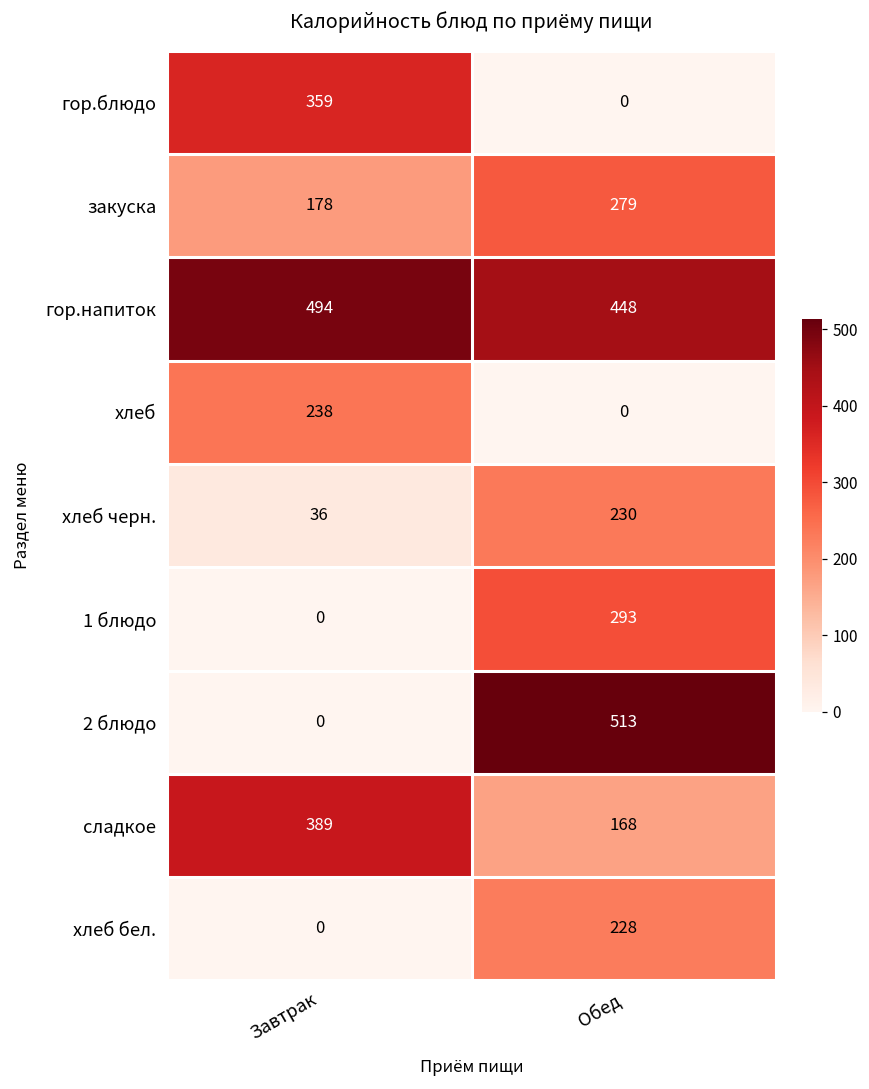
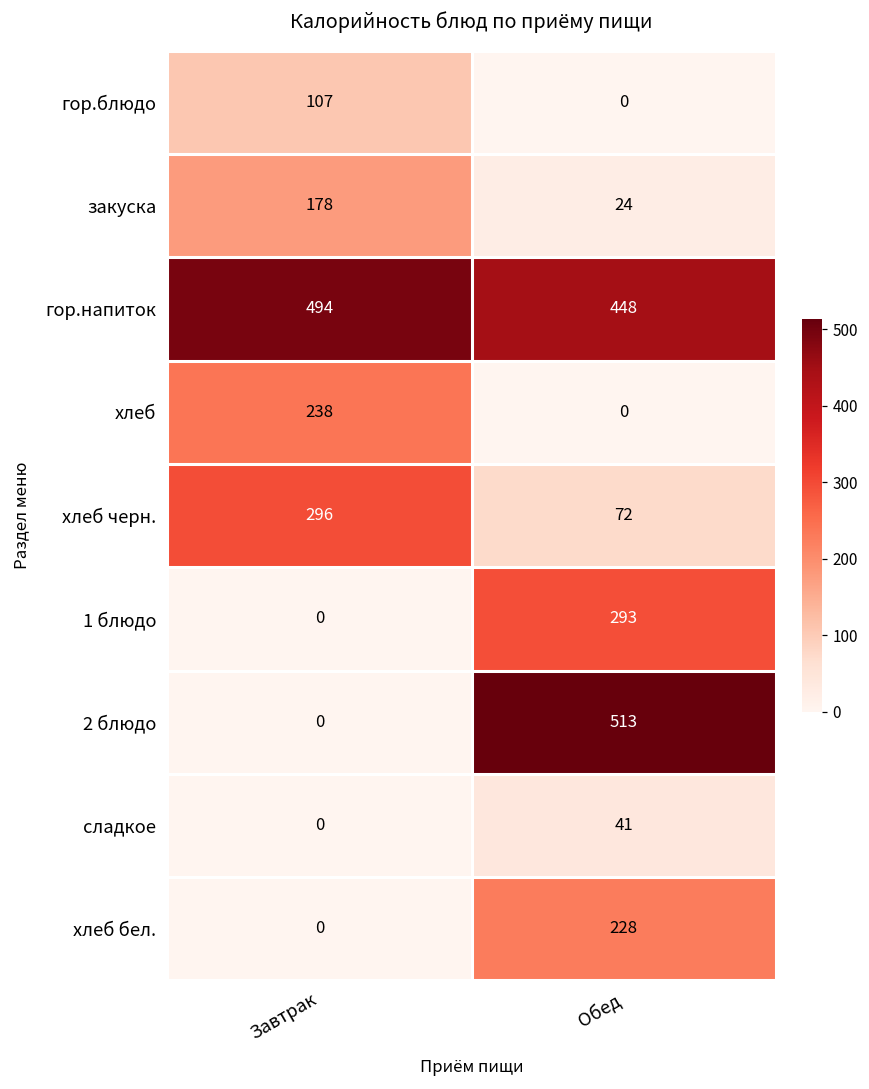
гор.блюдо, Завтрак: 359 -> 107
закуска, Обед: 279 -> 24
хлеб черн., Завтрак: 36 -> 296
хлеб черн., Обед: 230 -> 72
сладкое, Завтрак: 389 -> 0
сладкое, Обед: 168 -> 41
